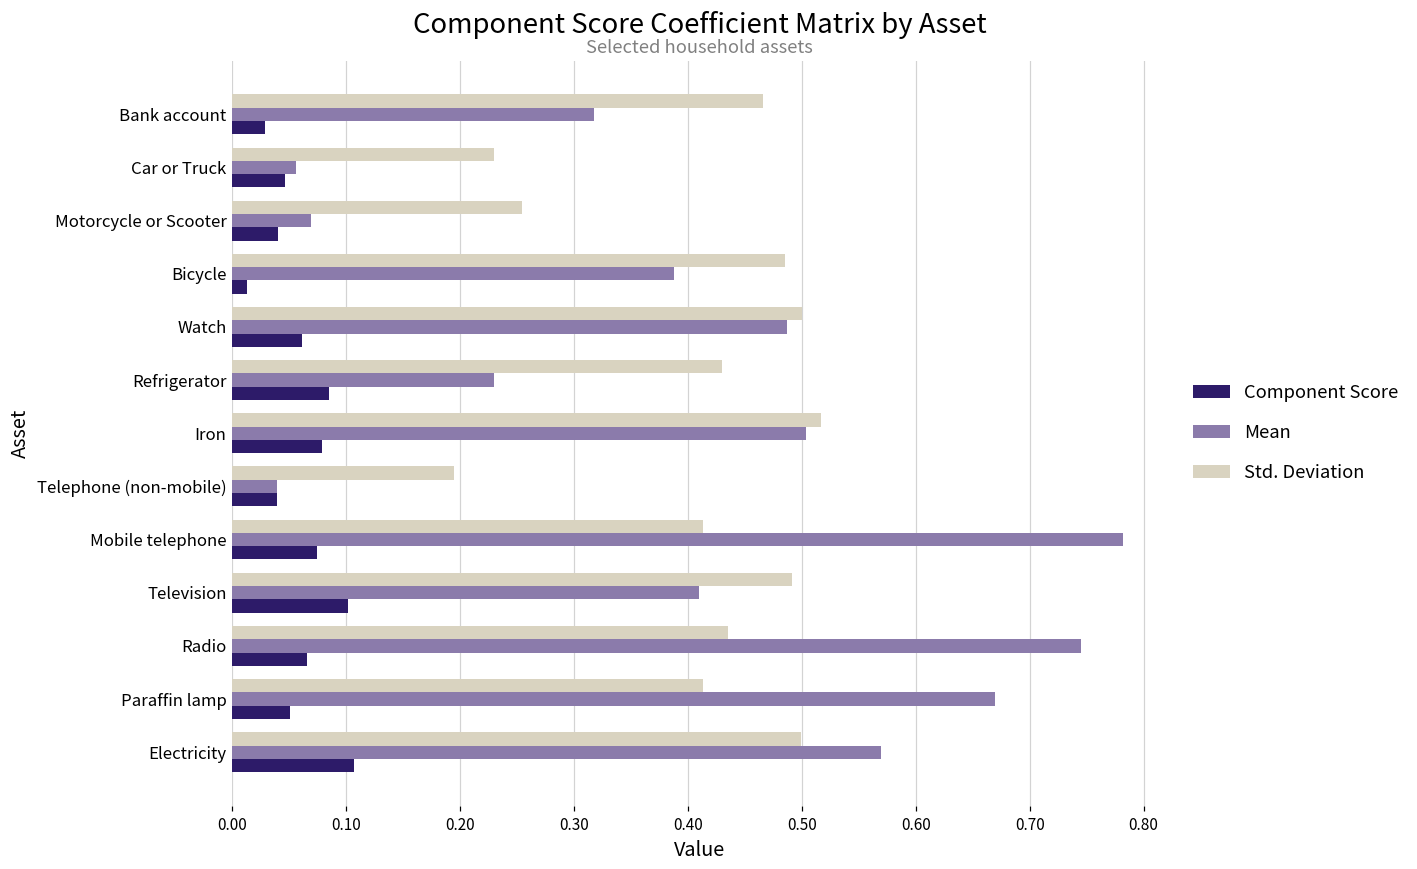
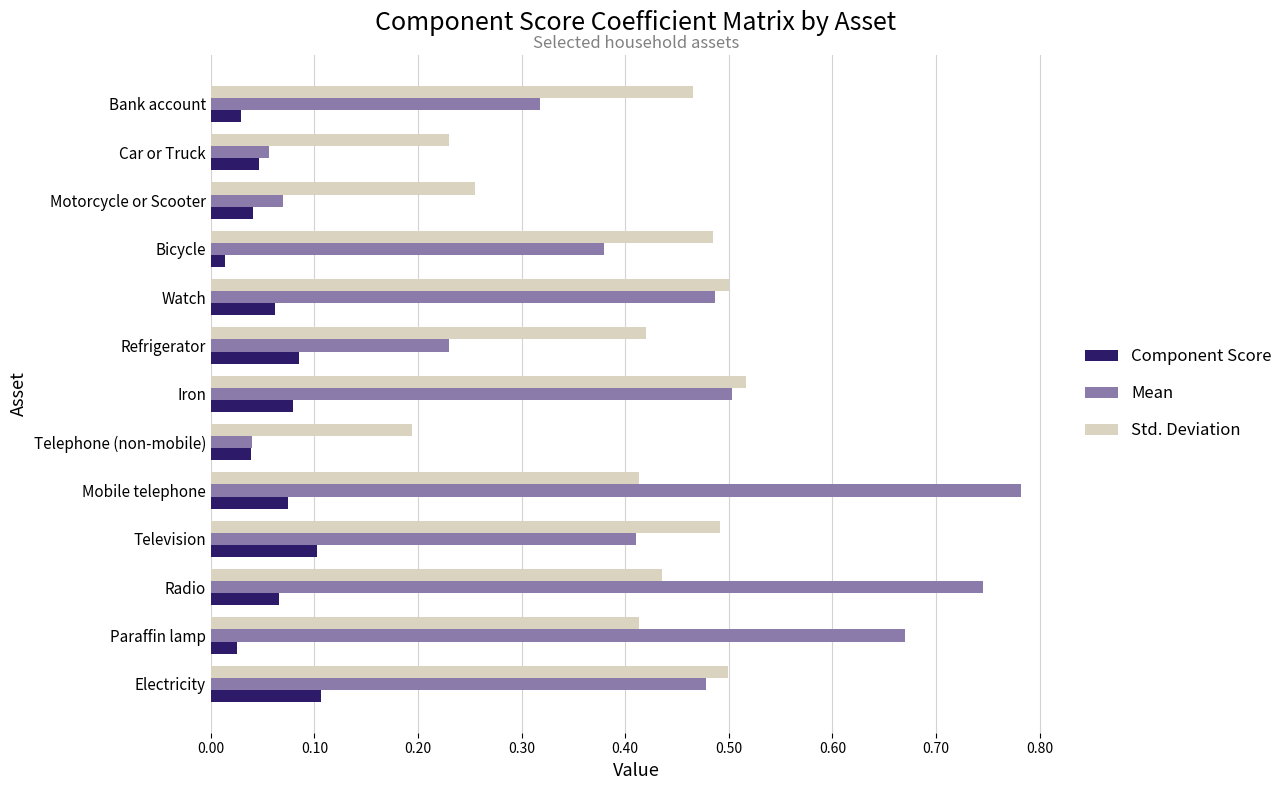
Mean, Bicycle: 0.388 -> 0.379
Std. Deviation, Refrigerator: 0.430 -> 0.420
Component Score, Paraffin lamp: 0.051 -> 0.025
Mean, Electricity: 0.570 -> 0.478
